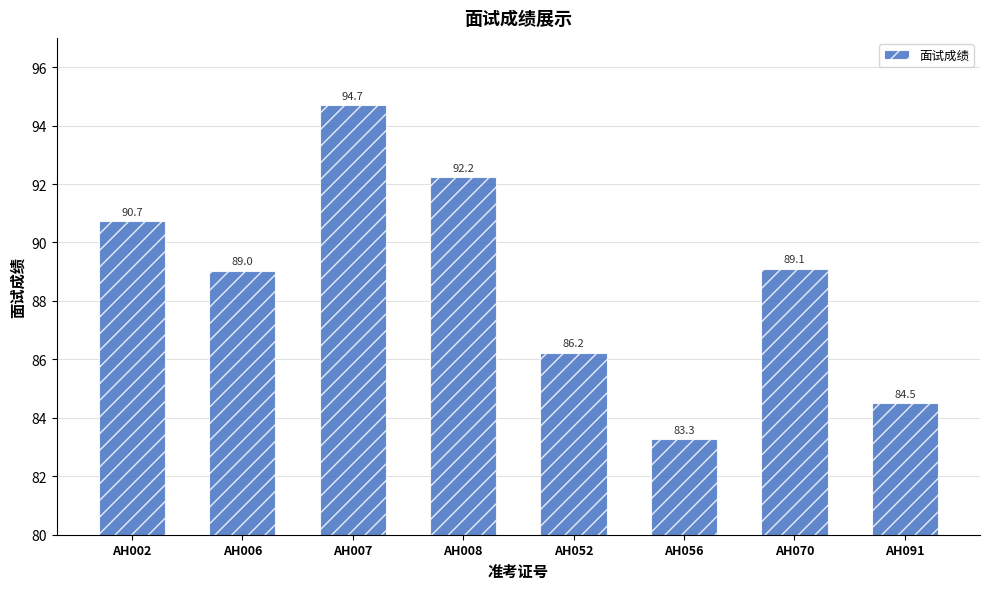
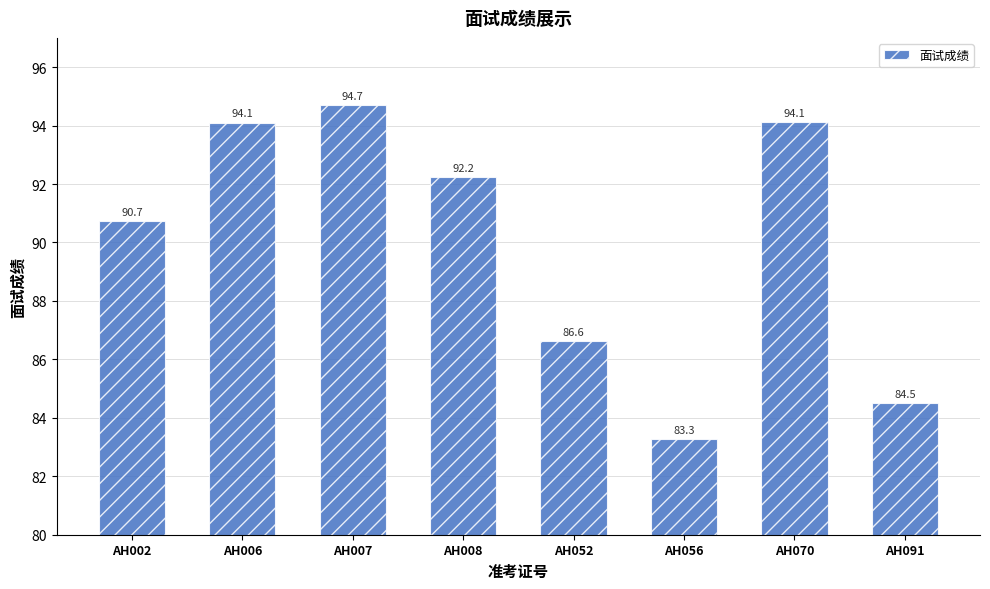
AH006: 89.0 -> 94.1
AH052: 86.2 -> 86.6
AH070: 89.1 -> 94.1
